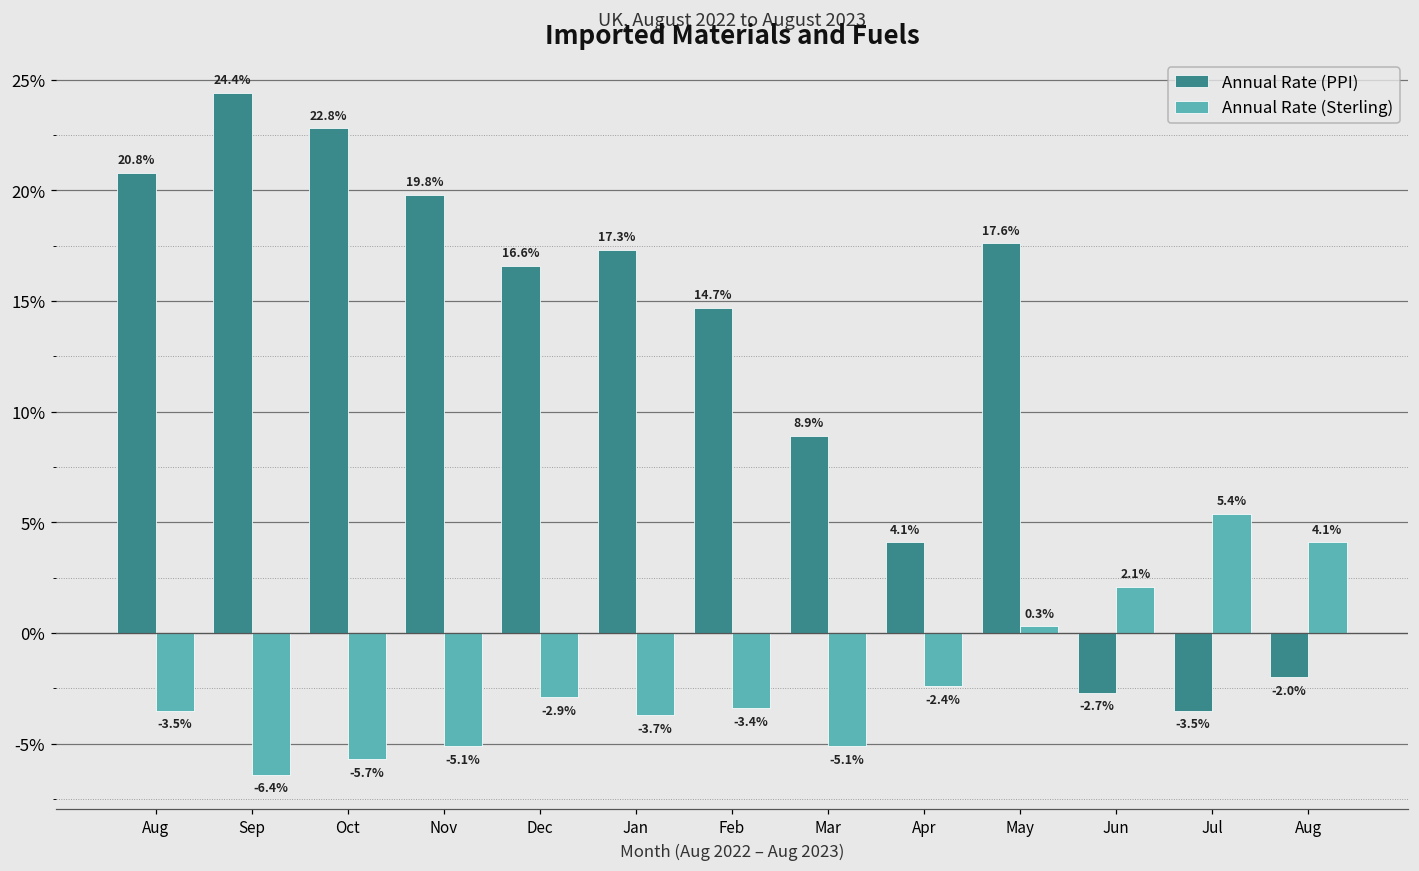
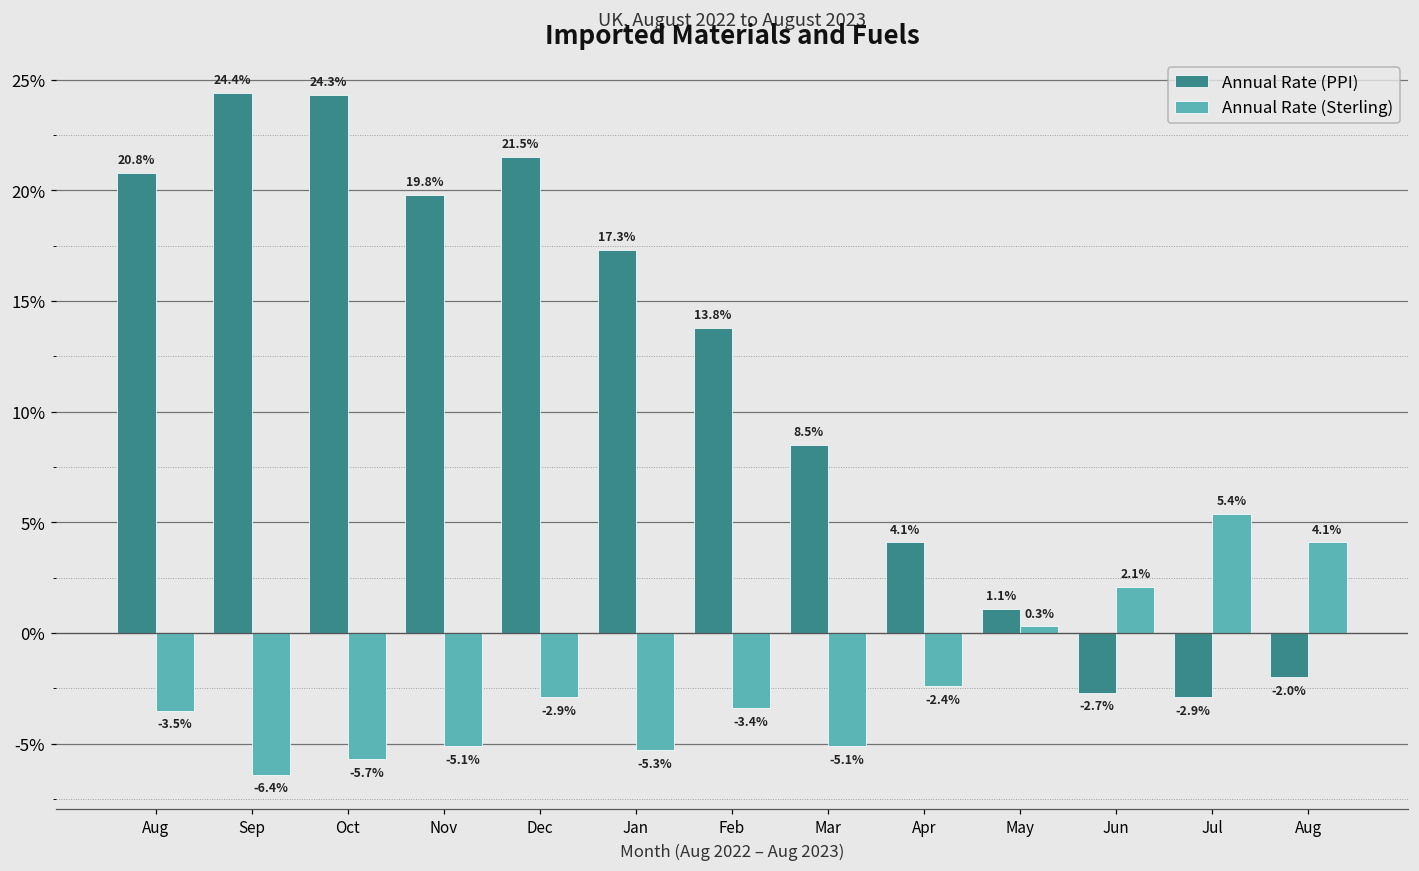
Annual Rate (PPI), Oct: 22.8% -> 24.3%
Annual Rate (PPI), Dec: 16.6% -> 21.5%
Annual Rate (Sterling), Jan: -3.7% -> -5.3%
Annual Rate (PPI), Feb: 14.7% -> 13.8%
Annual Rate (PPI), Mar: 8.9% -> 8.5%
Annual Rate (PPI), May: 17.6% -> 1.1%
Annual Rate (PPI), Jul: -3.5% -> -2.9%
